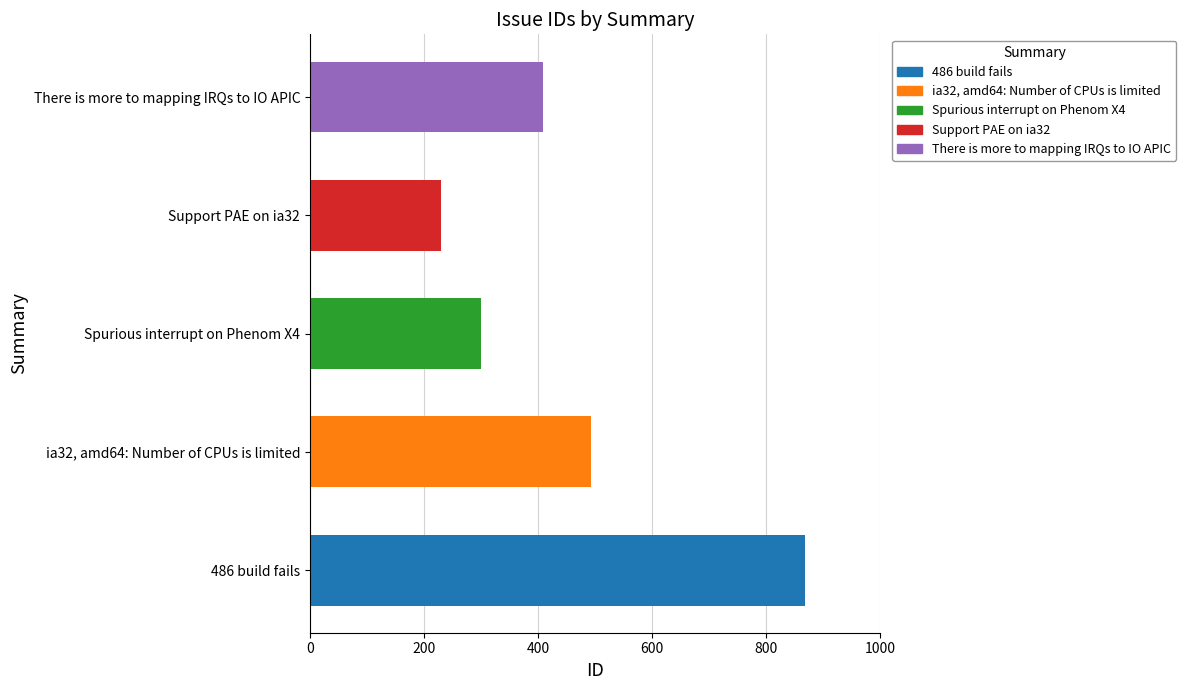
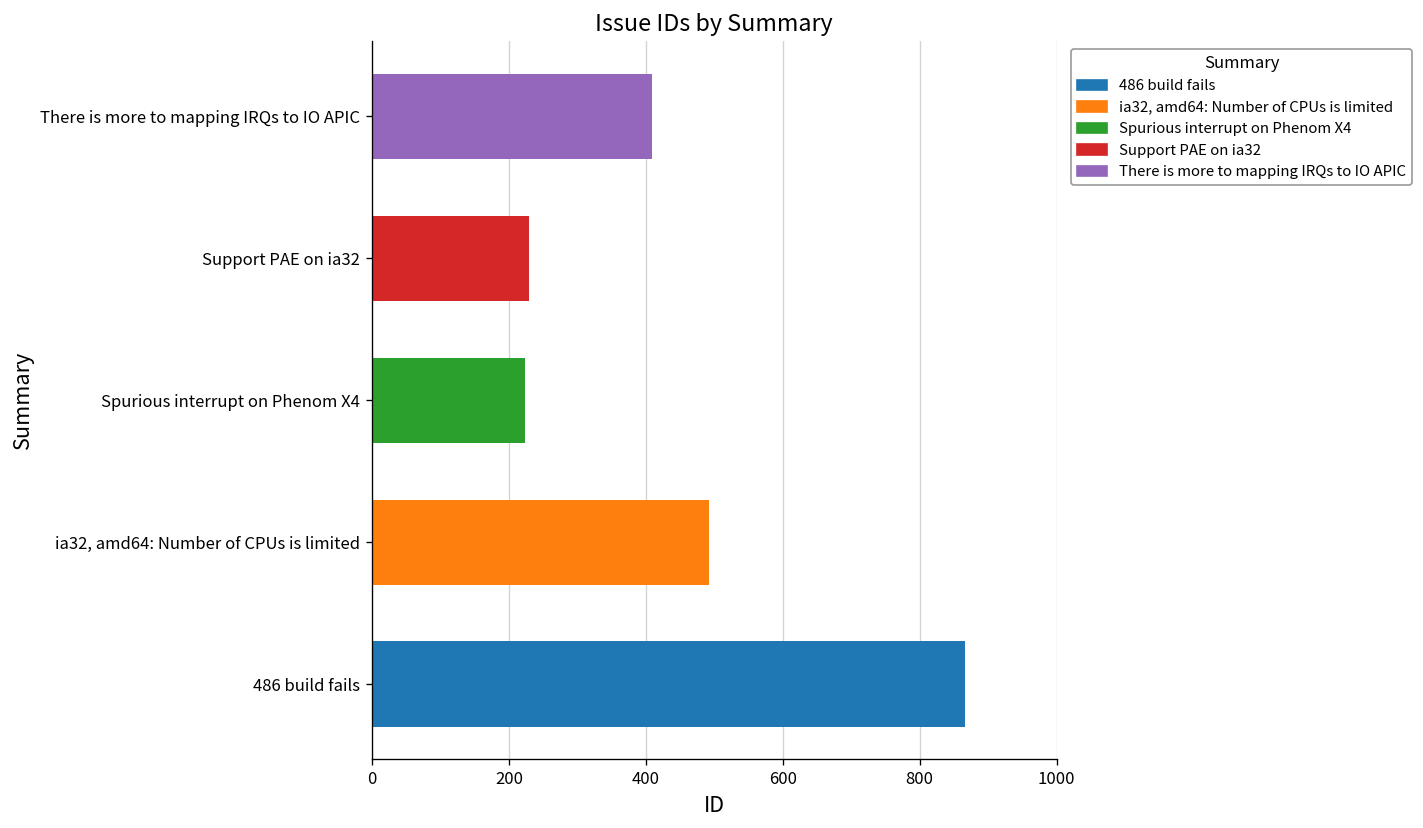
Spurious interrupt on Phenom X4, Spurious interrupt on Phenom X4: 300 -> 220
